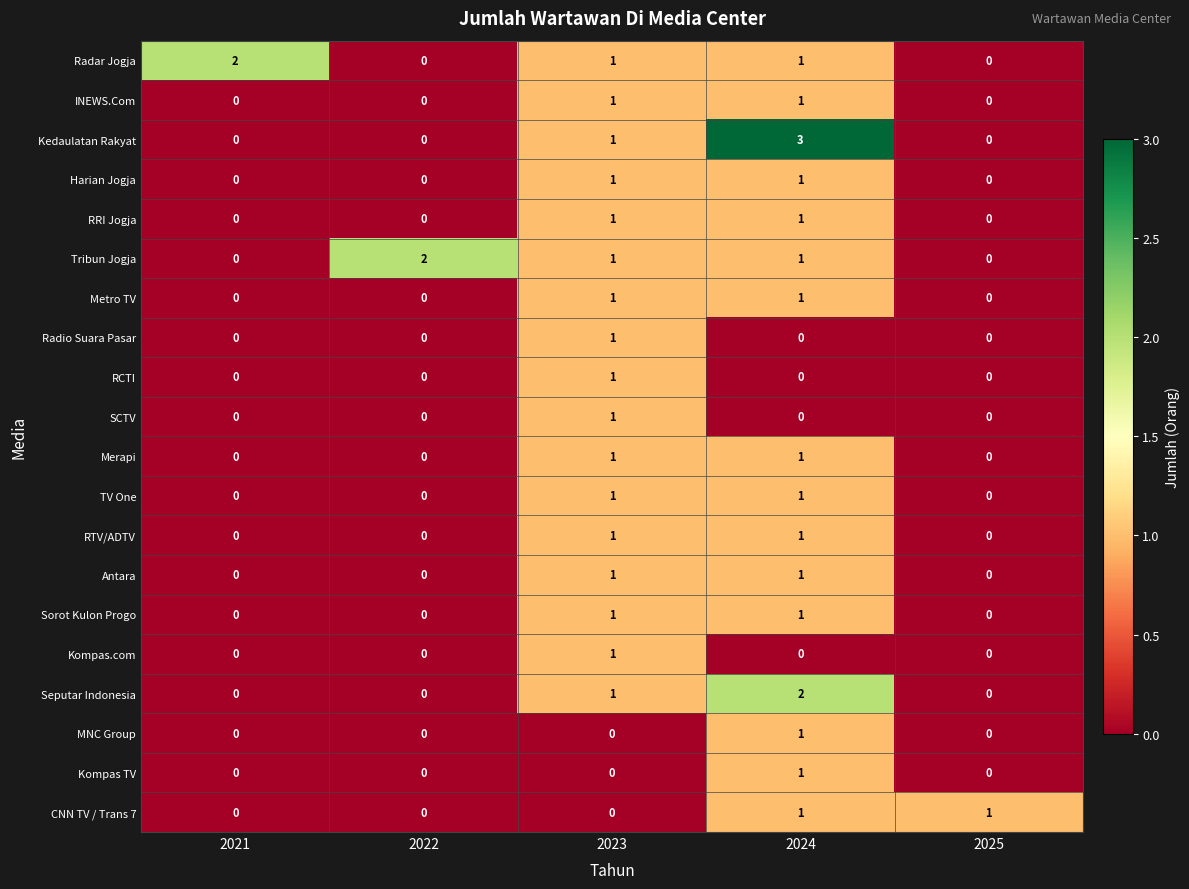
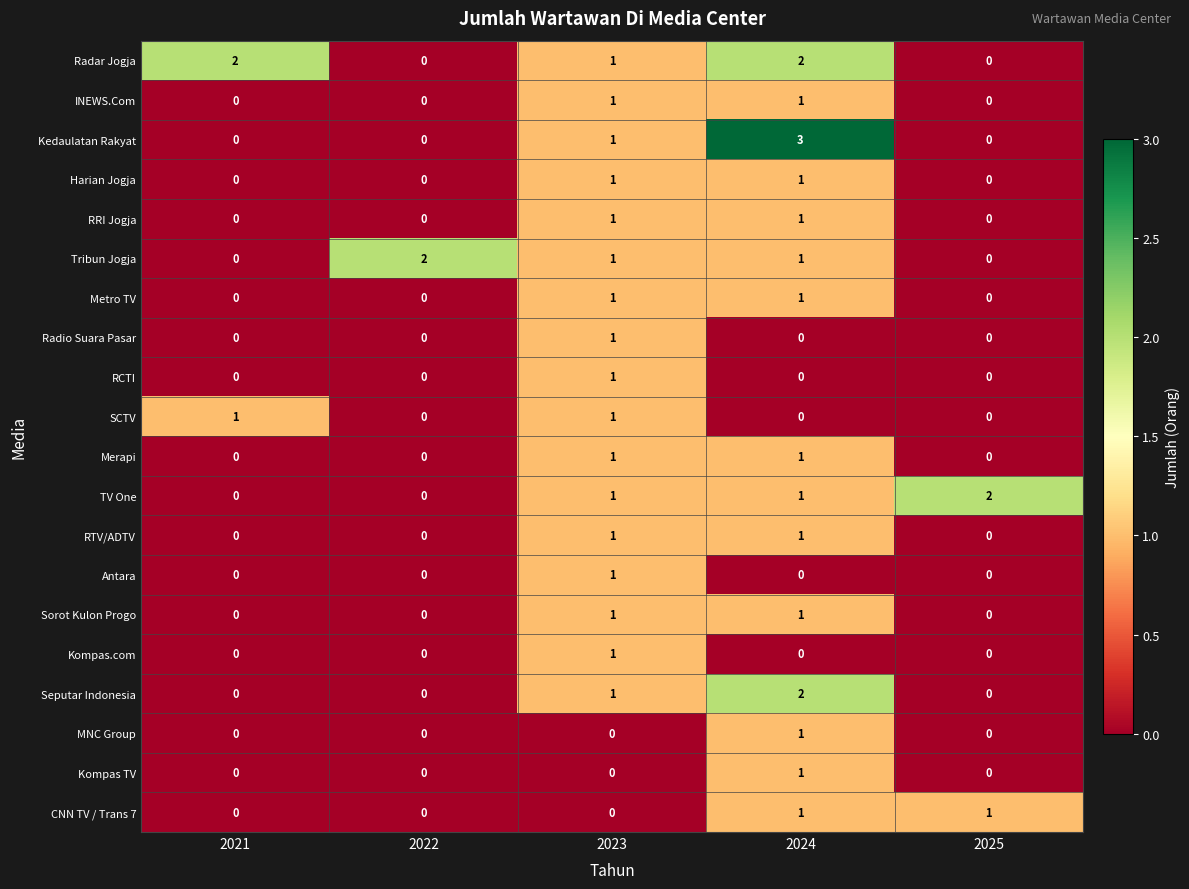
Radar Jogja, 2024: 1 -> 2
SCTV, 2021: 0 -> 1
TV One, 2025: 0 -> 2
Antara, 2024: 1 -> 0
